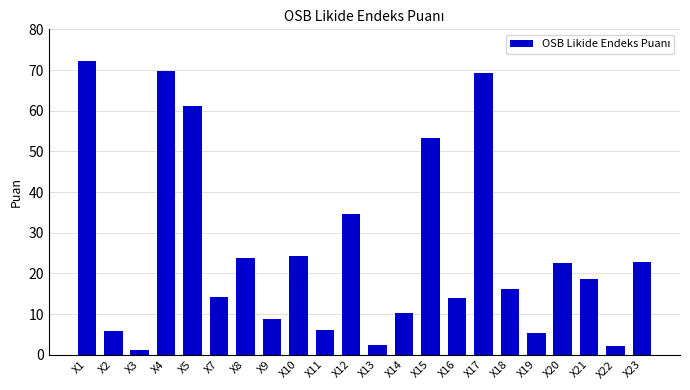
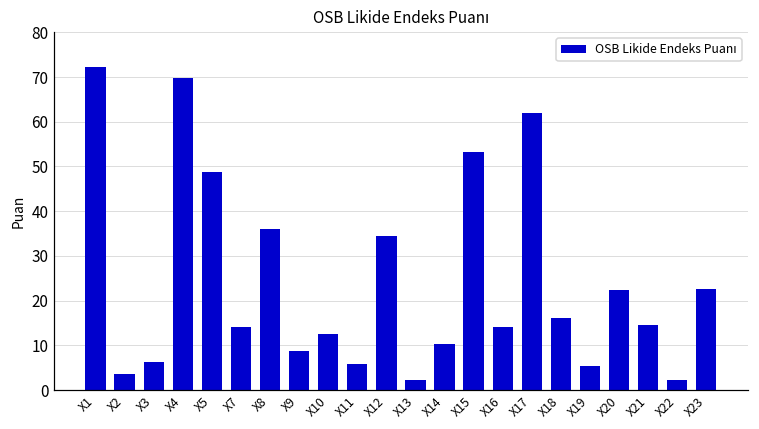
X2: 6 -> 4
X3: 1 -> 6
X5: 61 -> 49
X8: 24 -> 36
X10: 24 -> 13
X17: 69 -> 62
X21: 19 -> 15
